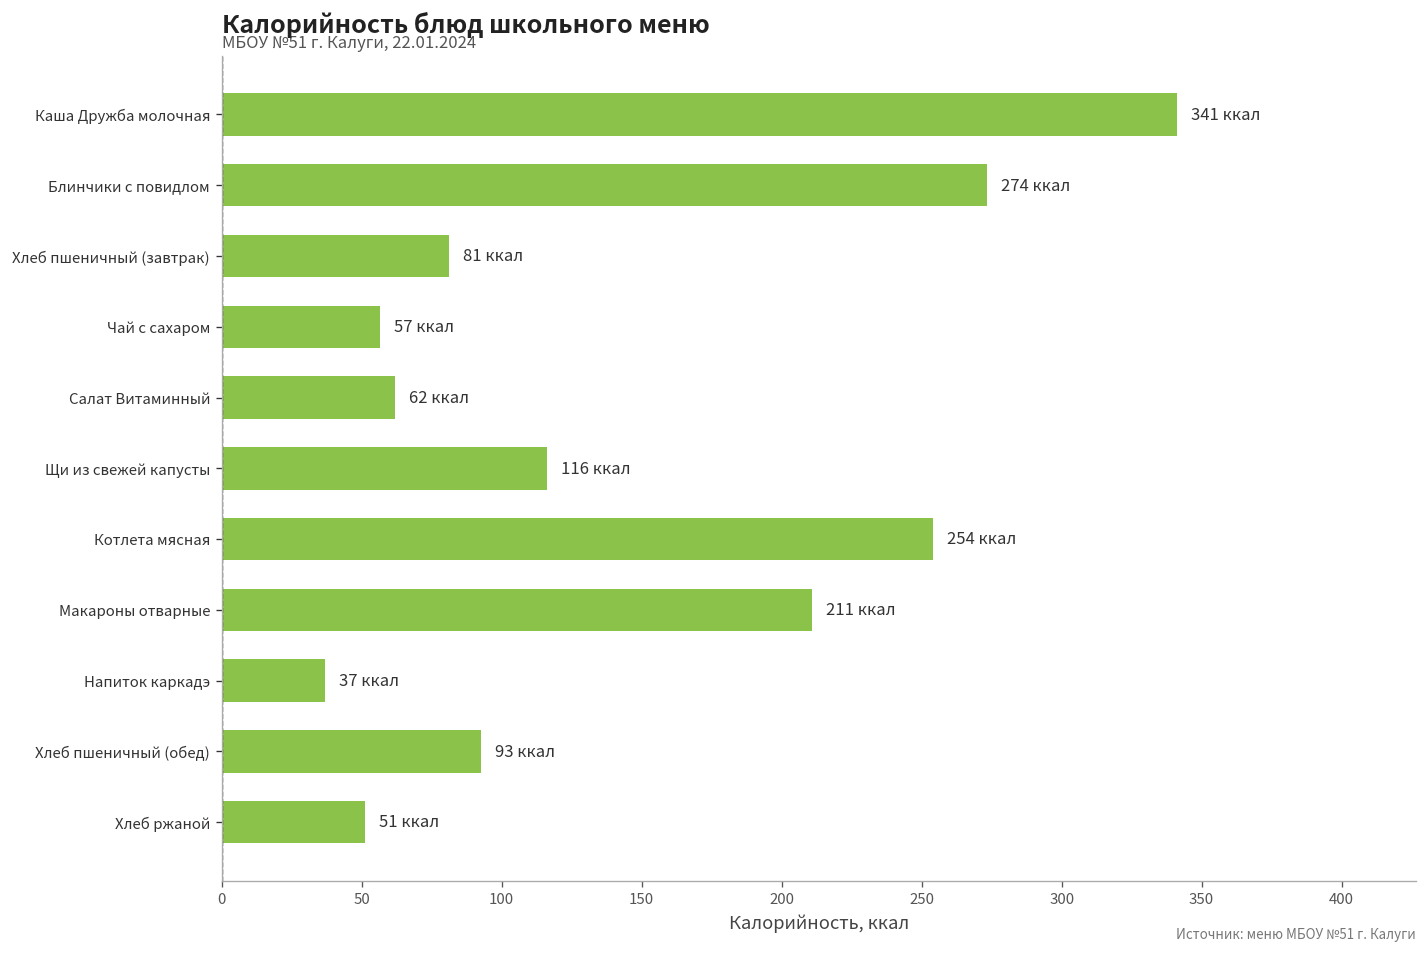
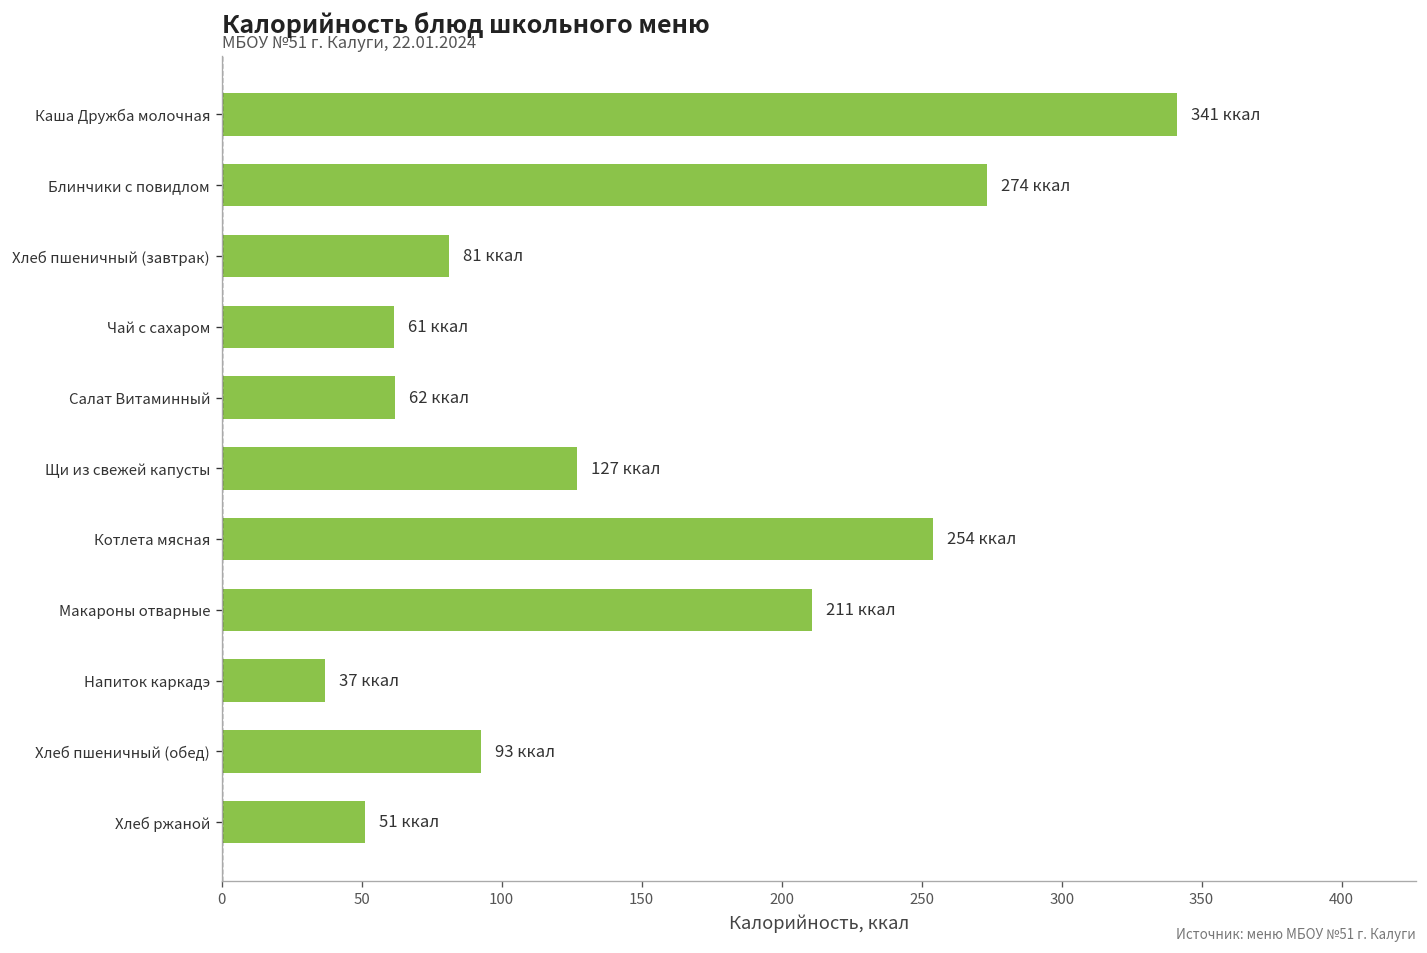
Чай с сахаром: 57 -> 61
Щи из свежей капусты: 116 -> 127
